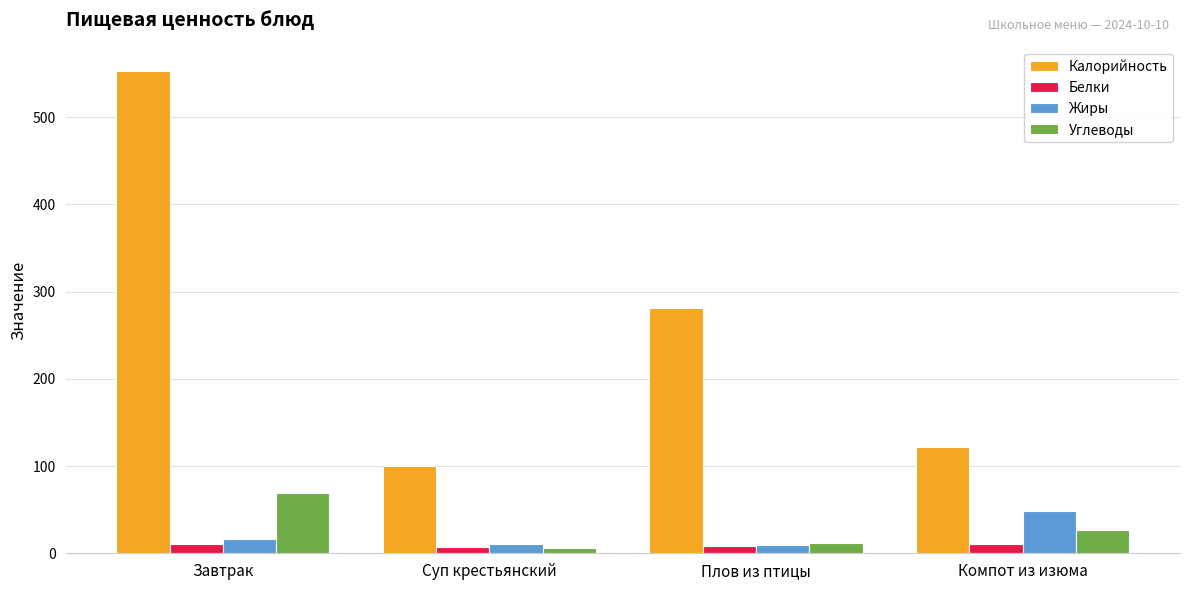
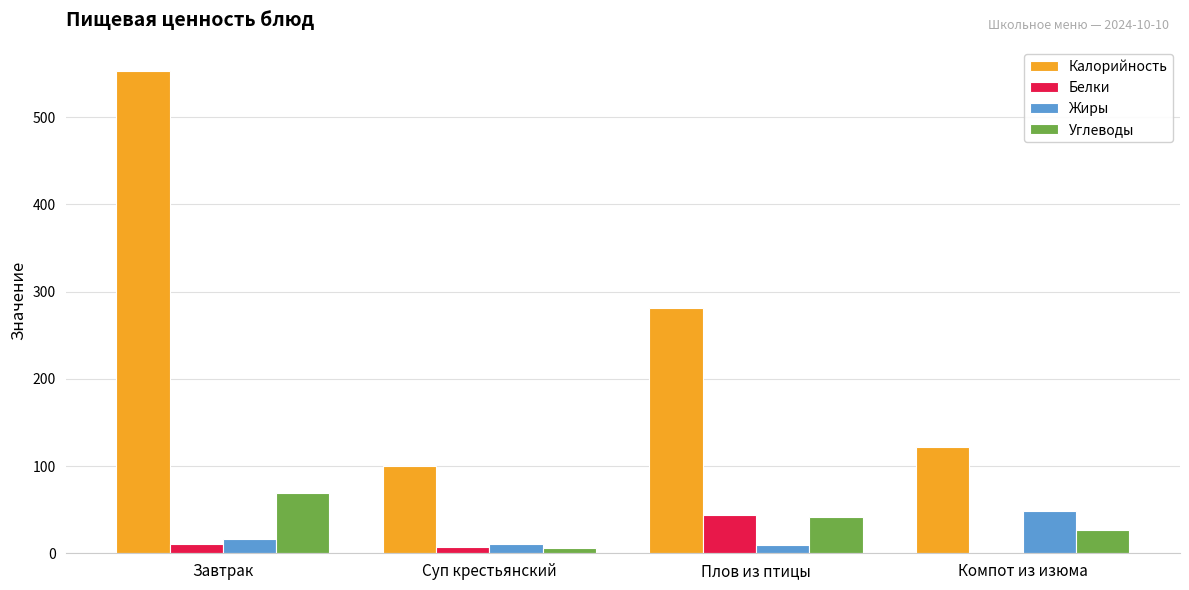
Белки, Плов из птицы: 10 -> 40
Углеводы, Плов из птицы: 10 -> 40
Белки, Компот из изюма: 10 -> 0
